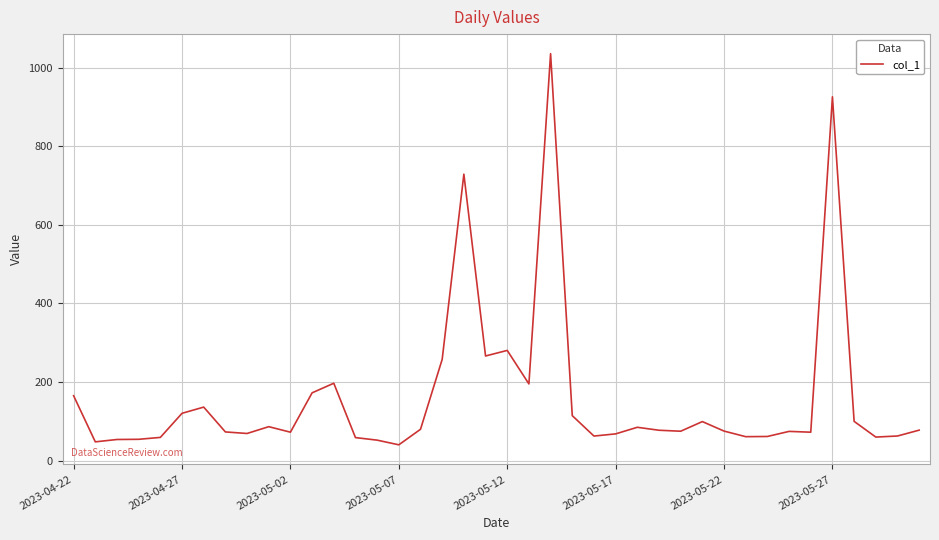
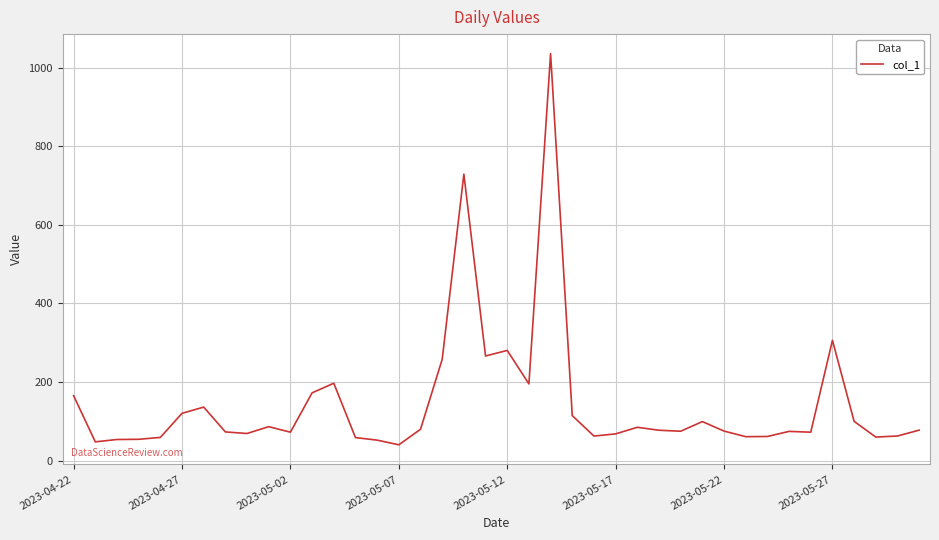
2023-05-27: 930 -> 310
